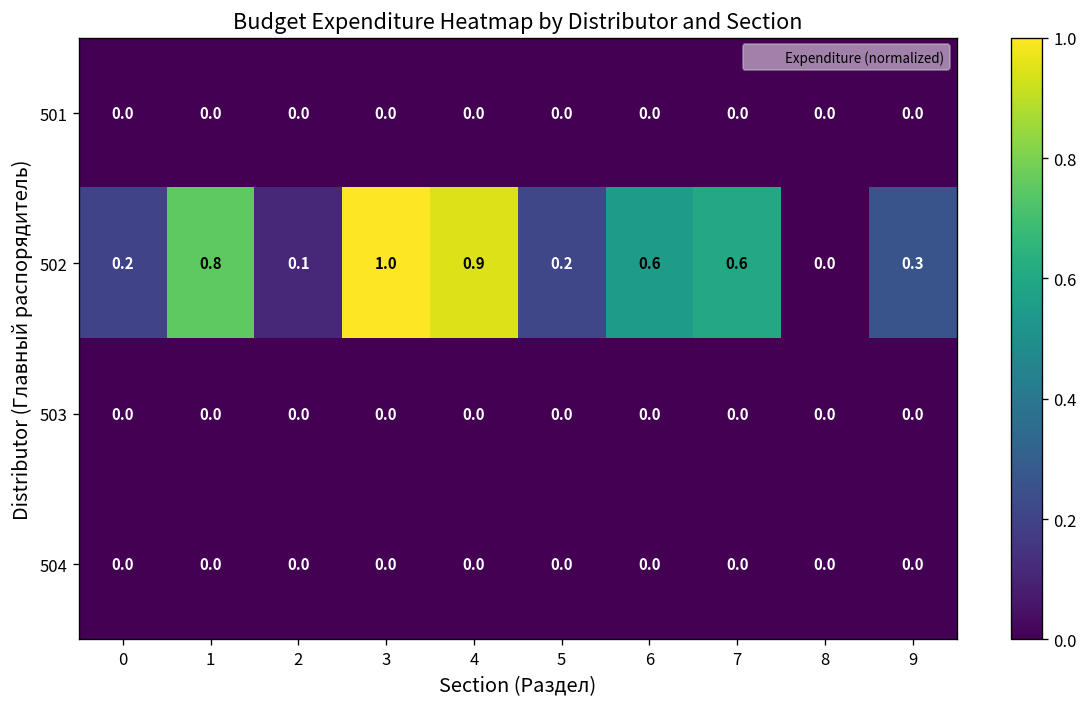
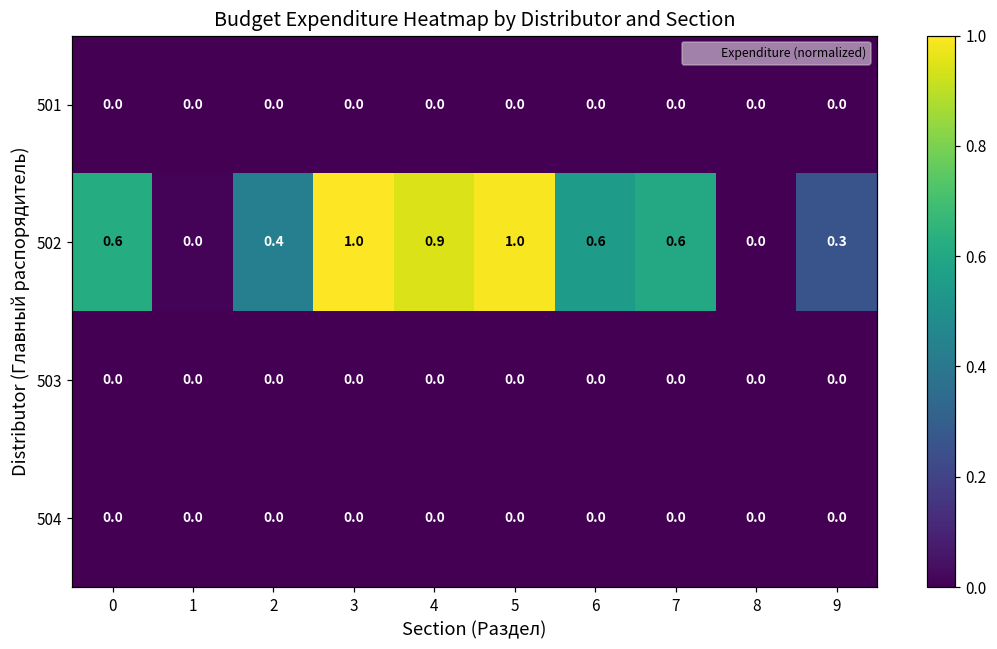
502, 0: 0.2 -> 0.6
502, 1: 0.8 -> 0.0
502, 2: 0.1 -> 0.4
502, 5: 0.2 -> 1.0
